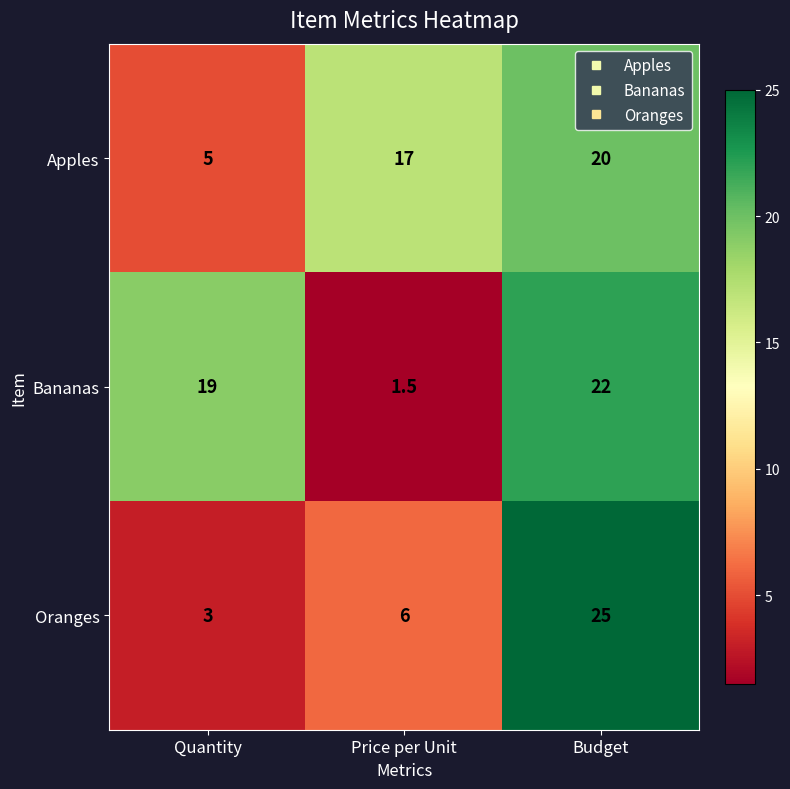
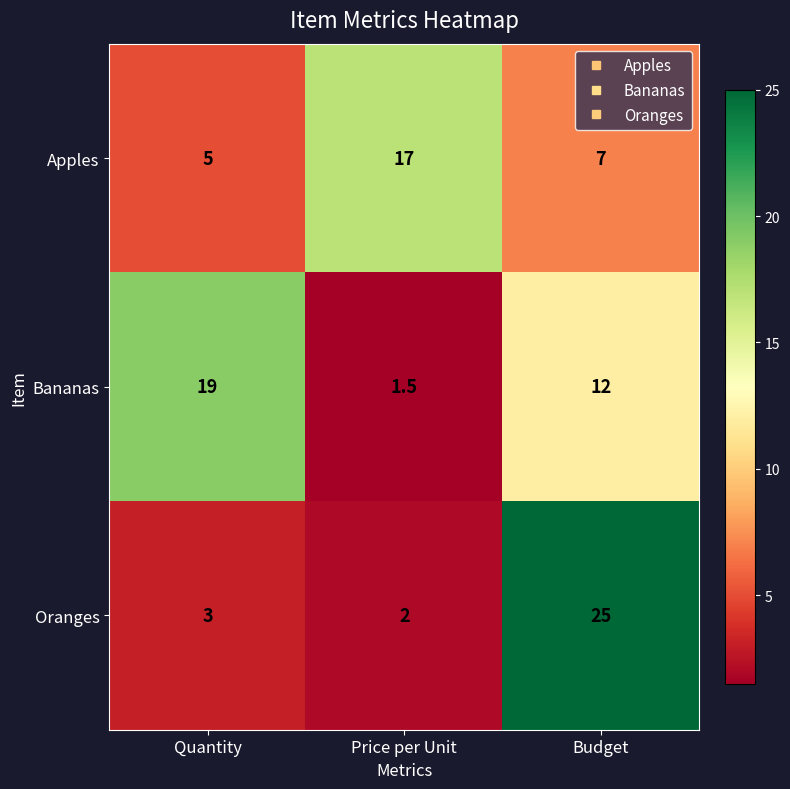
Apples, Budget: 20 -> 7
Bananas, Budget: 22 -> 12
Oranges, Price per Unit: 6 -> 2
